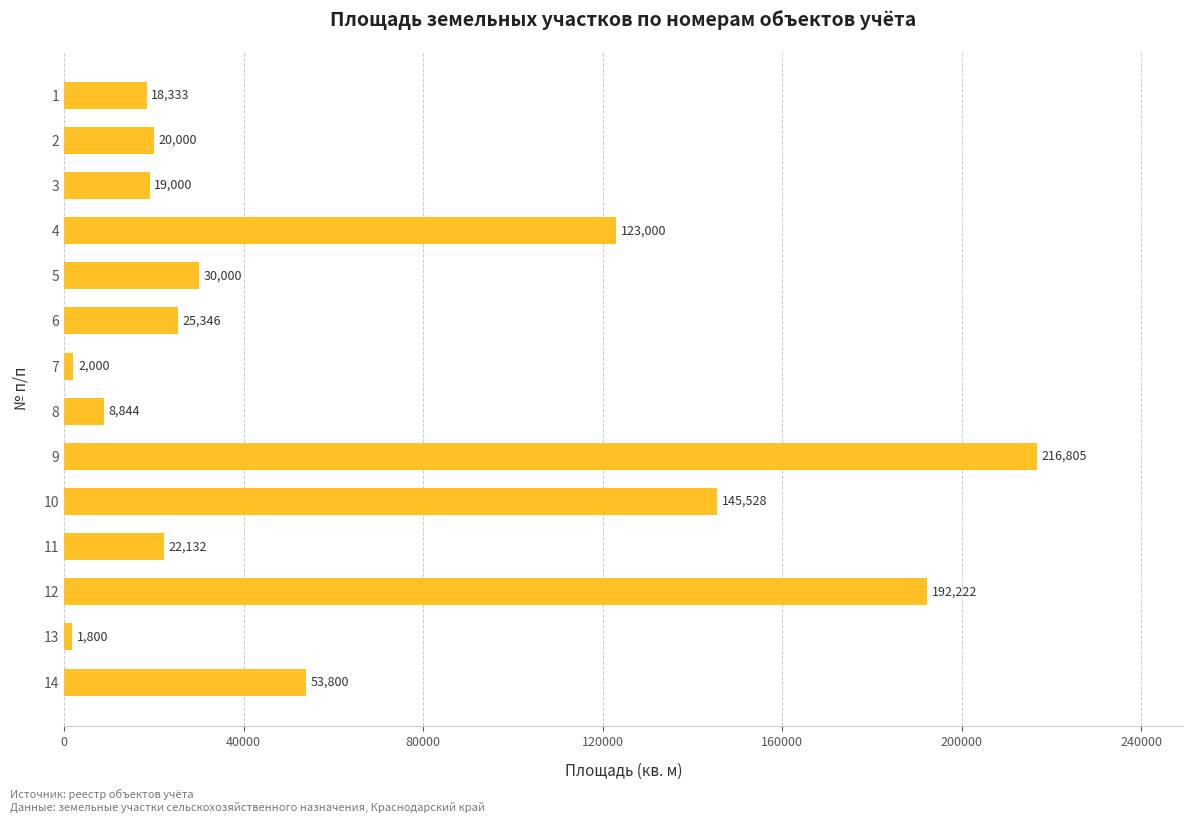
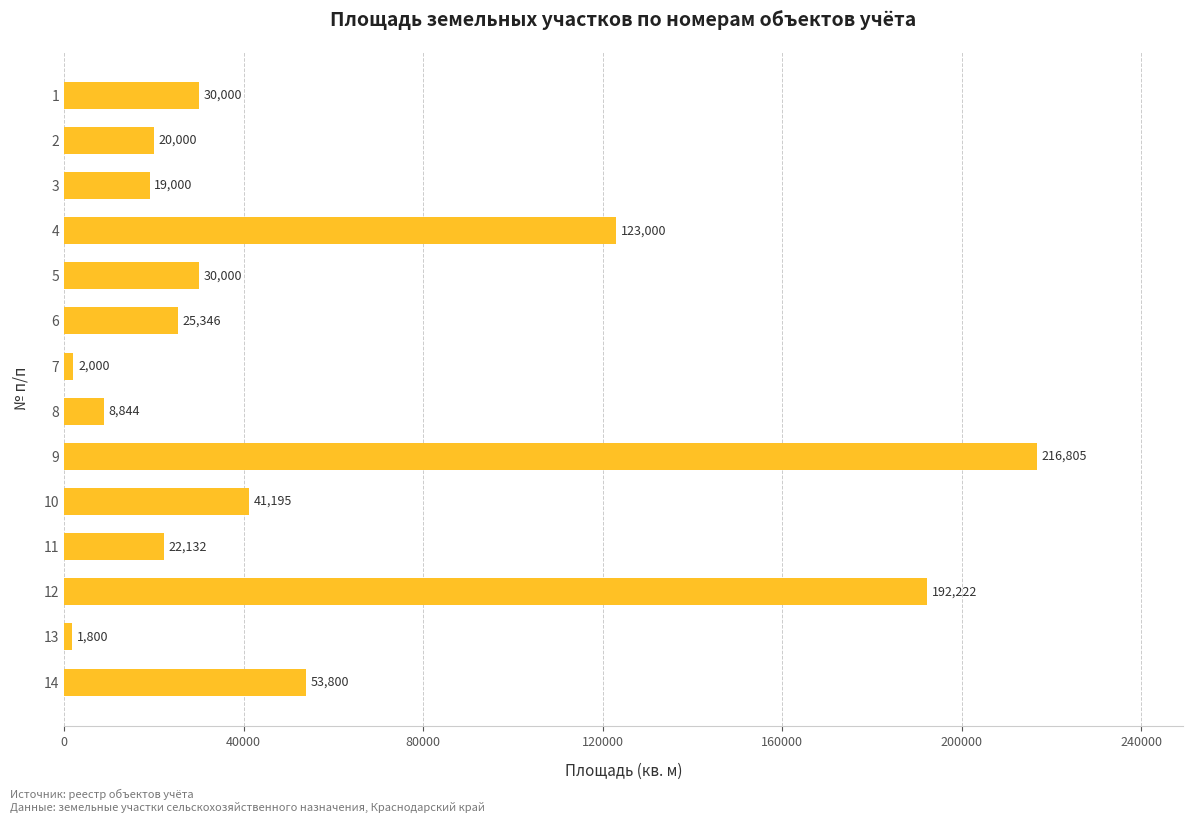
1: 18,333 -> 30,000
10: 145,528 -> 41,195
